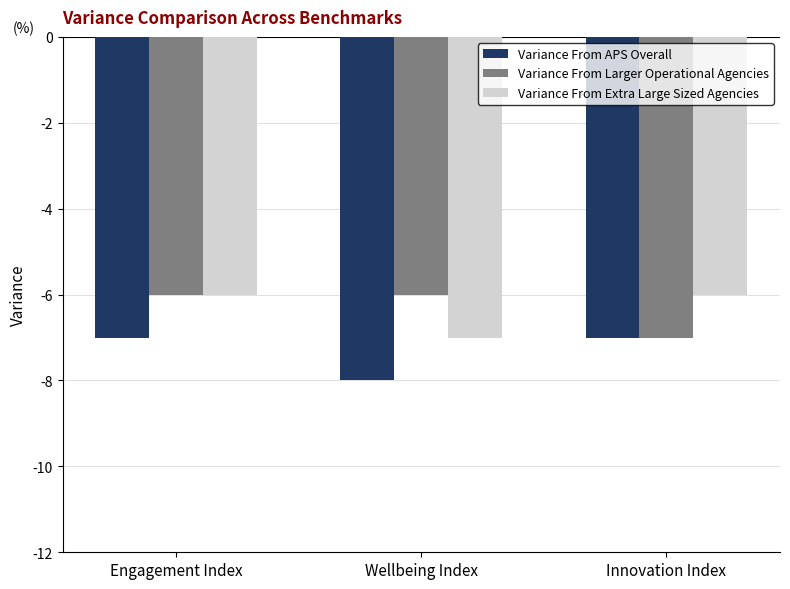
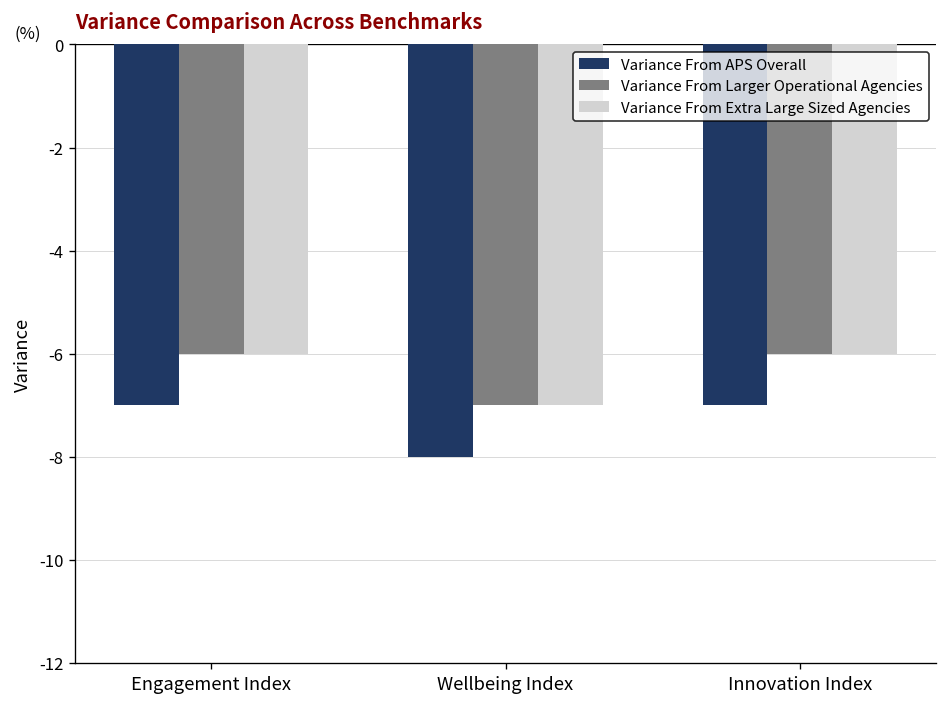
Variance From Larger Operational Agencies, Wellbeing Index: -6 -> -7
Variance From Larger Operational Agencies, Innovation Index: -7 -> -6
